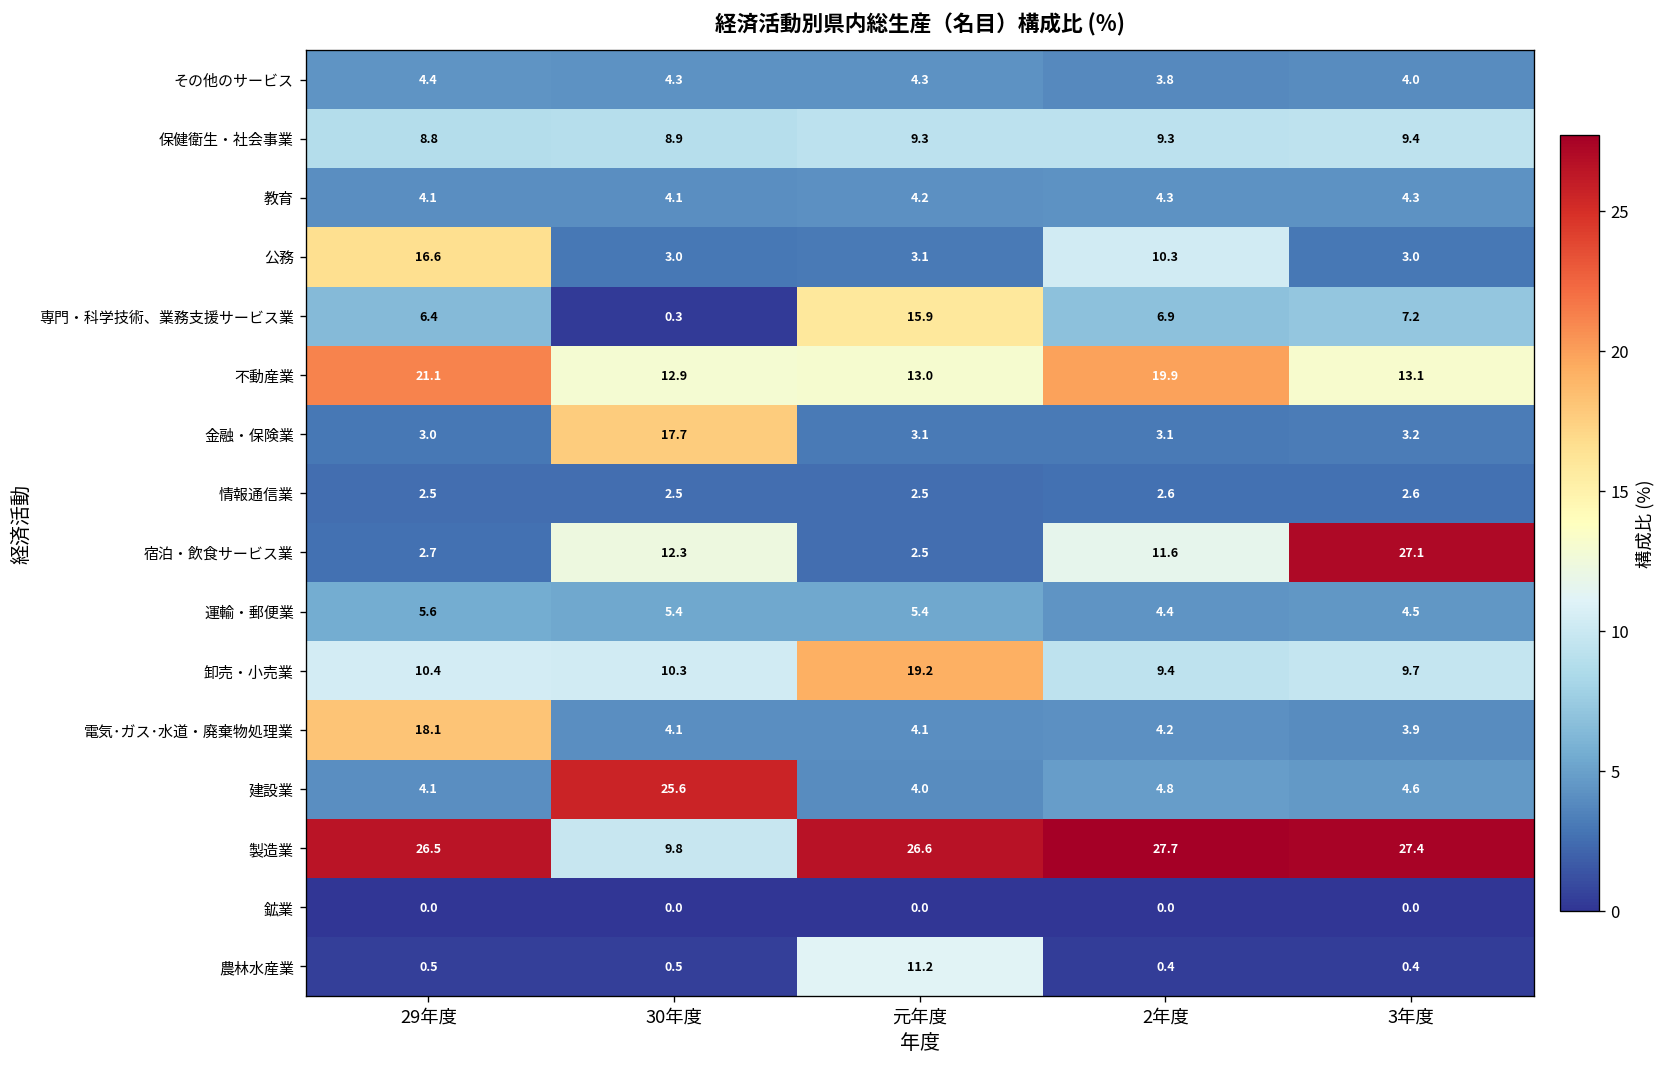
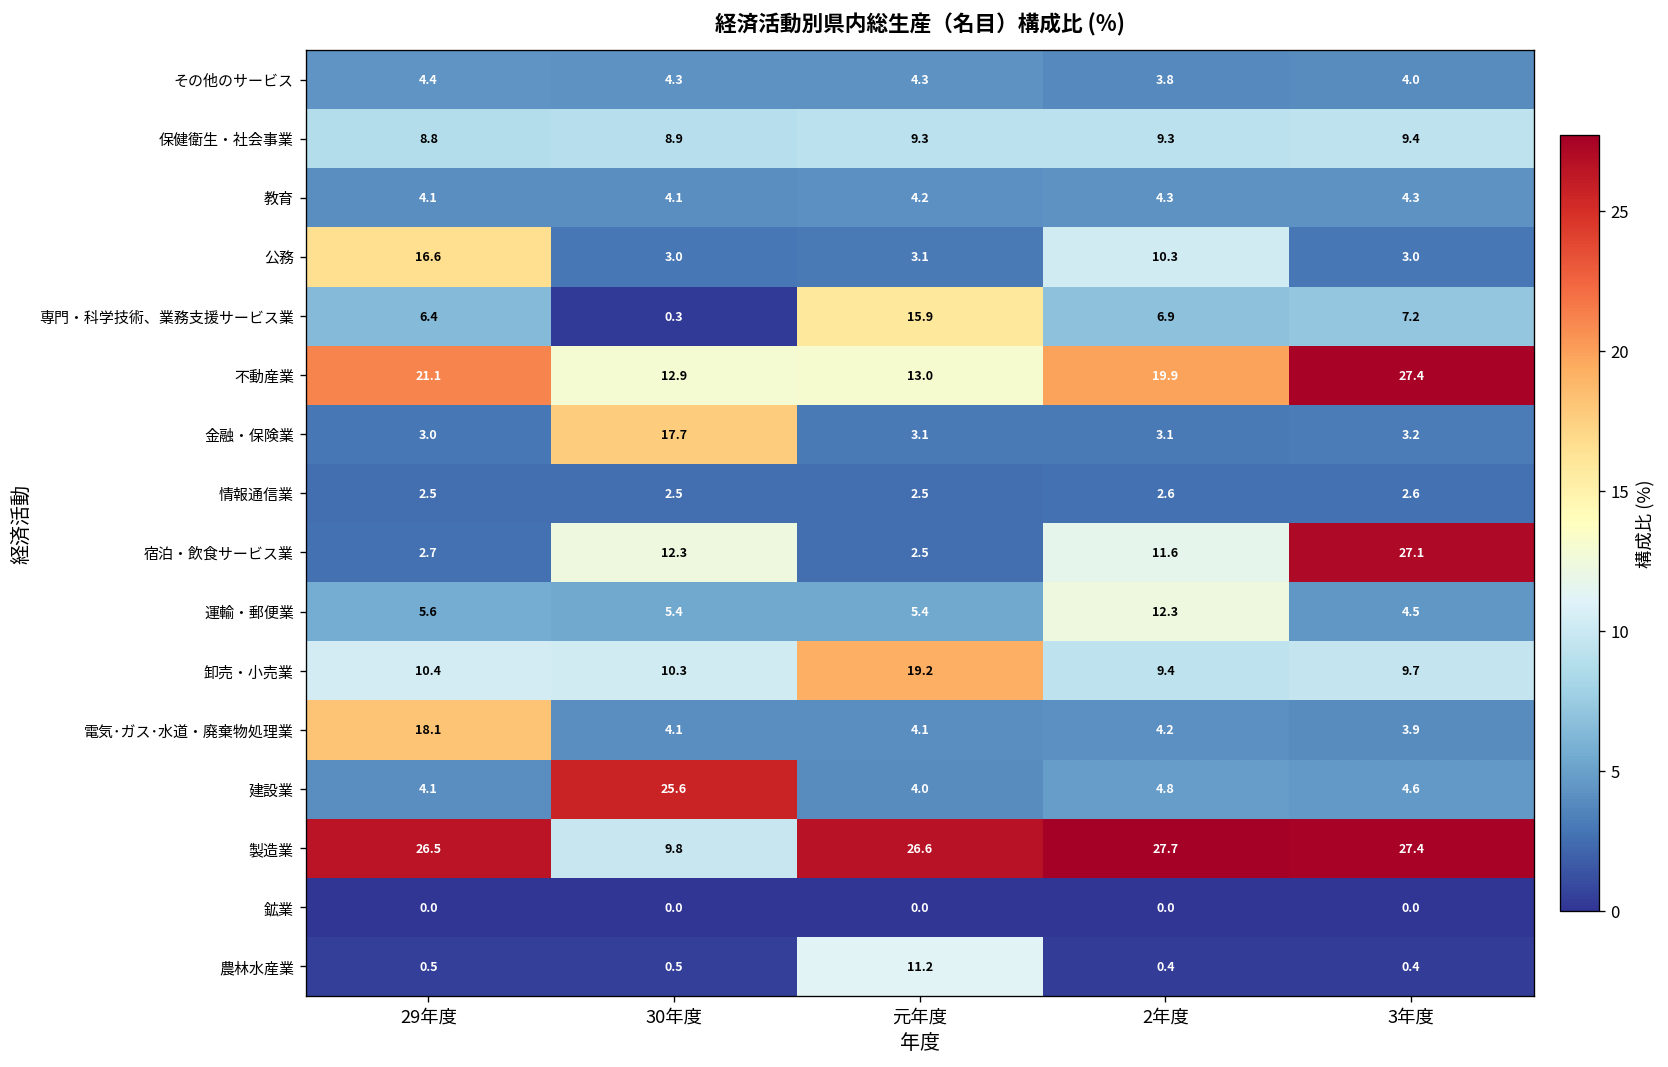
不動産業, 3年度: 13.1 -> 27.4
運輸・郵便業, 2年度: 4.4 -> 12.3
